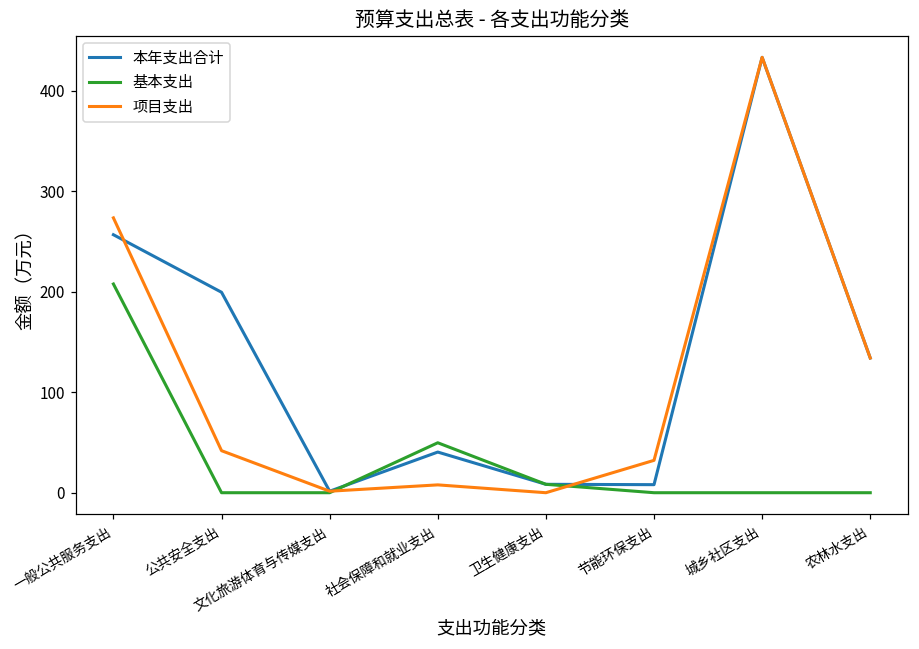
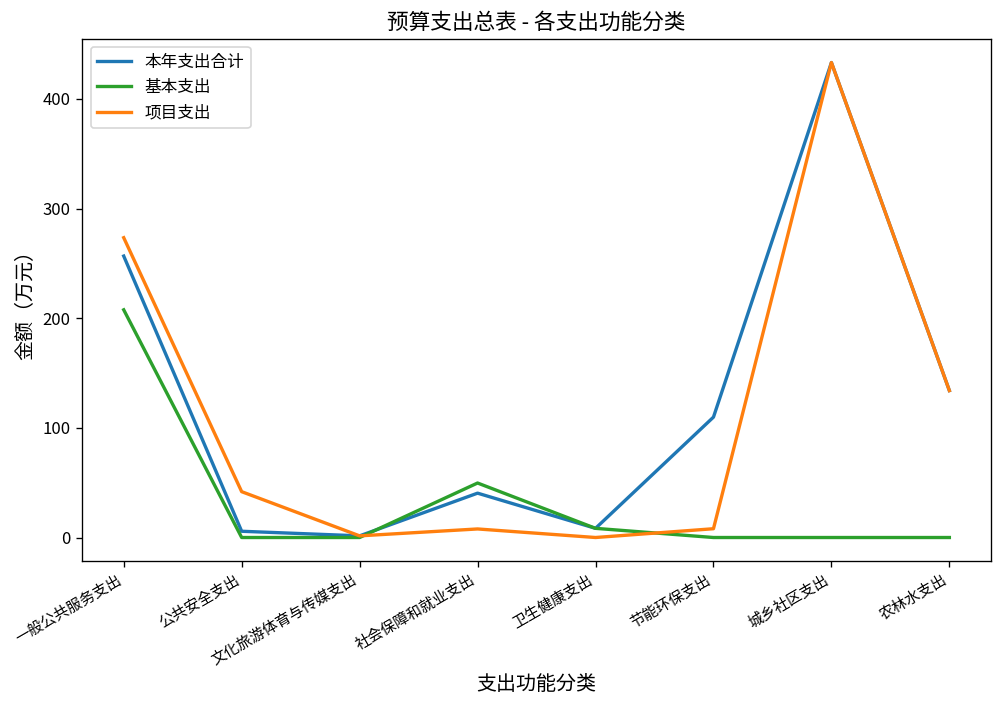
本年支出合计, 公共安全支出: 200 -> 10
本年支出合计, 节能环保支出: 10 -> 110
项目支出, 节能环保支出: 30 -> 10
